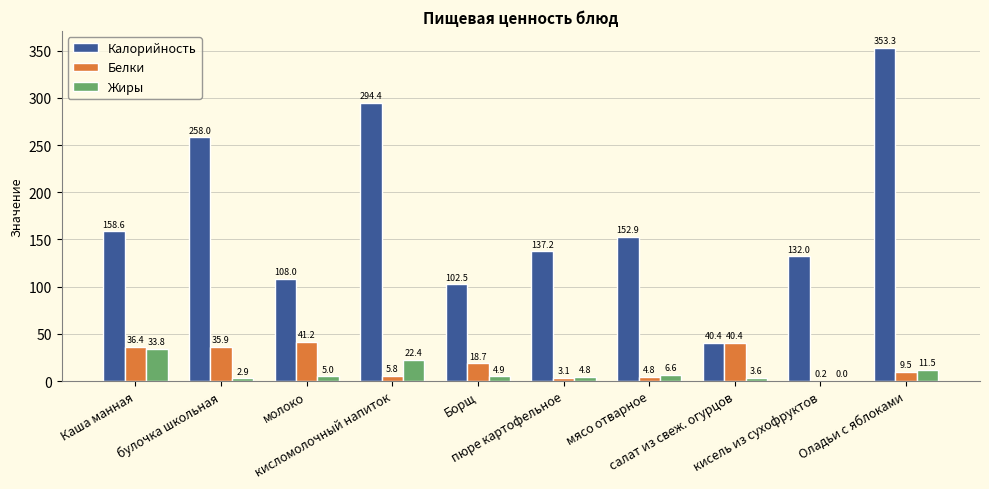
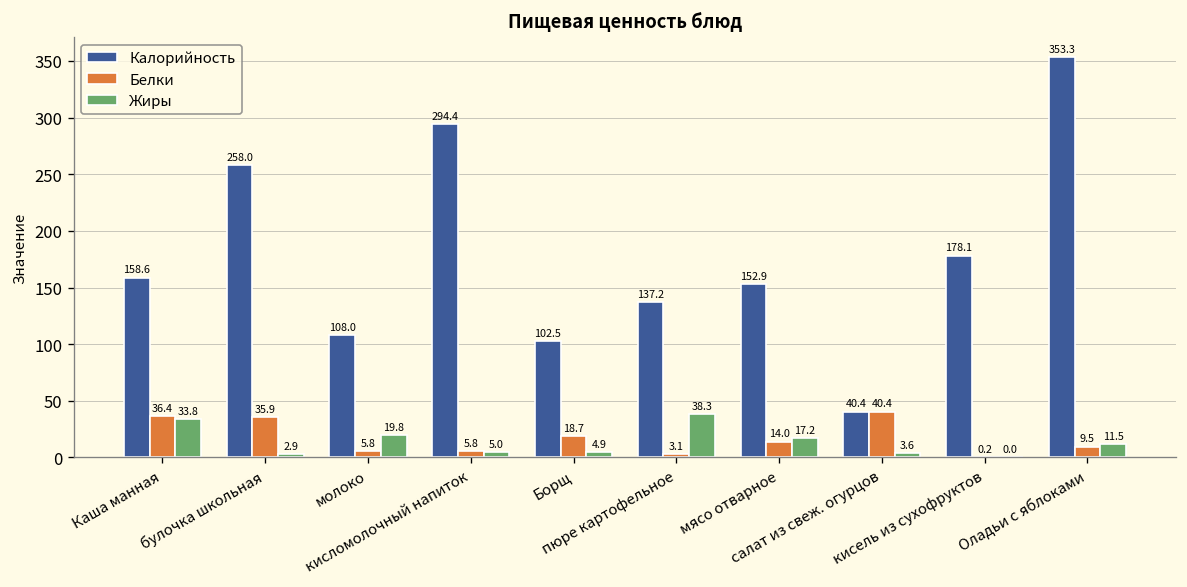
Белки, молоко: 41.2 -> 5.8
Жиры, молоко: 5.0 -> 19.8
Жиры, кисломолочный напиток: 22.4 -> 5.0
Жиры, пюре картофельное: 4.8 -> 38.3
Белки, мясо отварное: 4.8 -> 14.0
Жиры, мясо отварное: 6.6 -> 17.2
Калорийность, кисель из сухофруктов: 132.0 -> 178.1
